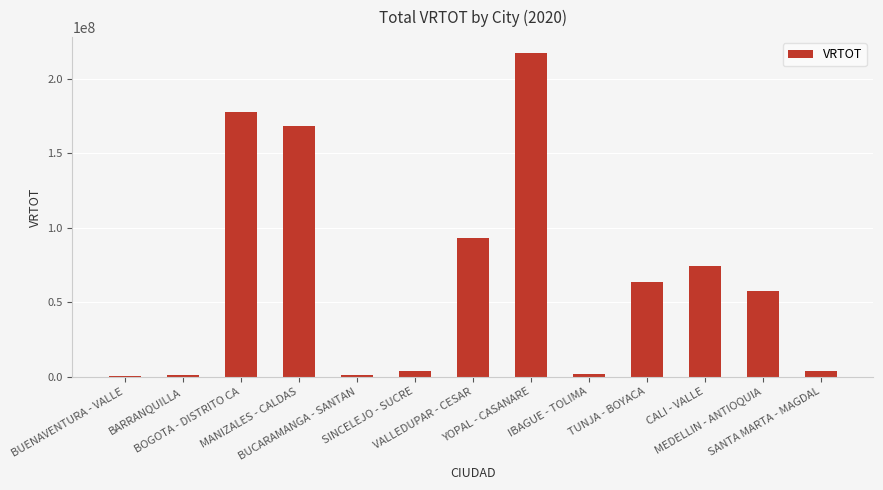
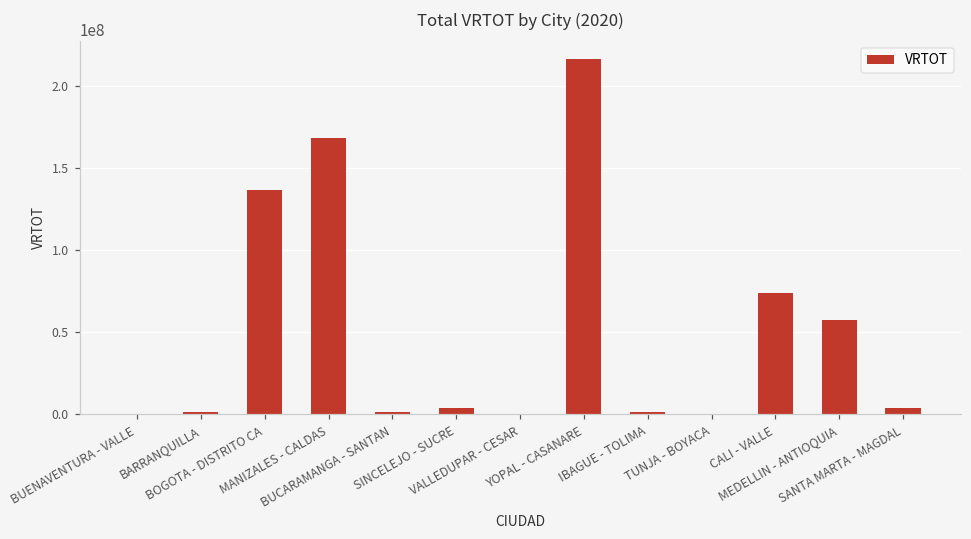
BOGOTA - DISTRITO CA: 177000000 -> 137000000
VALLEDUPAR - CESAR: 93000000 -> 0
TUNJA - BOYACA: 63000000 -> 0
